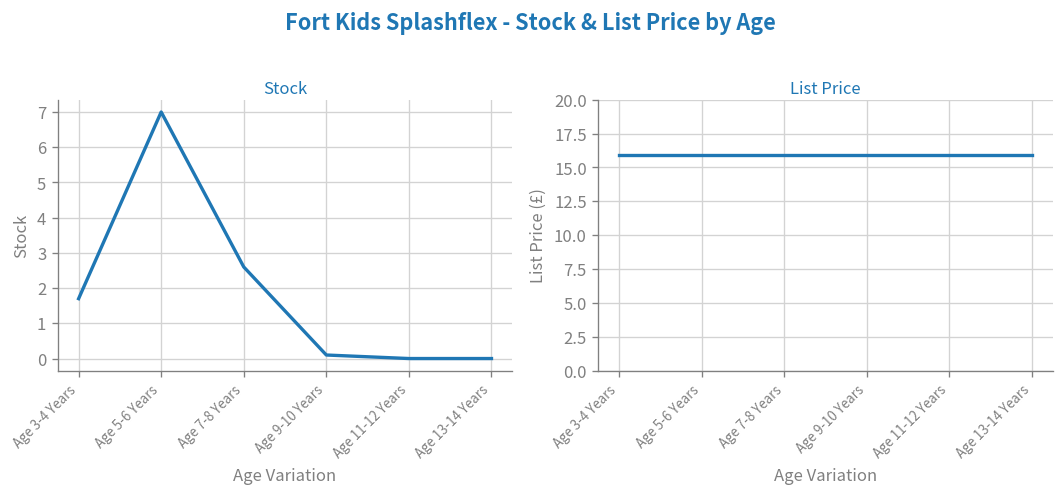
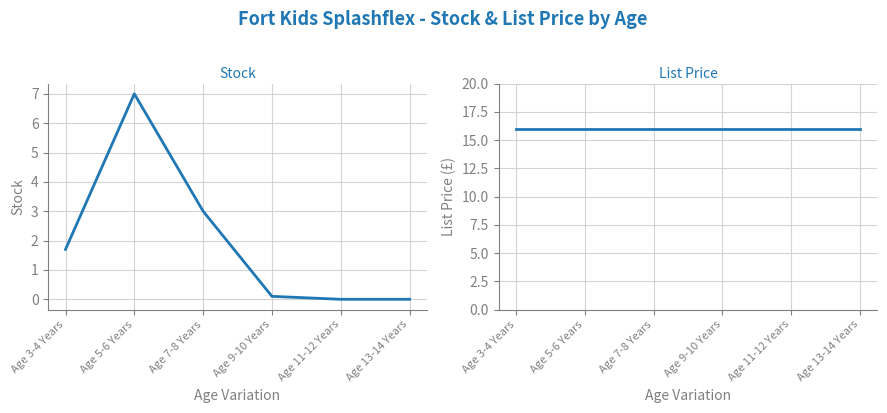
Stock, Age 7-8 Years: 2.6 -> 3.0
